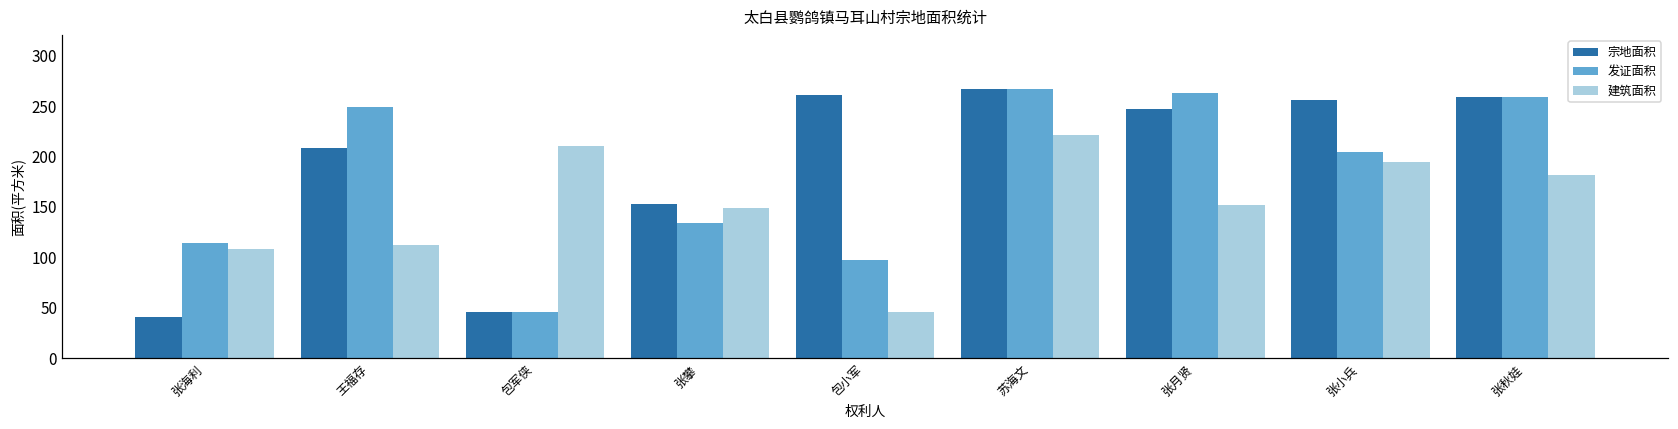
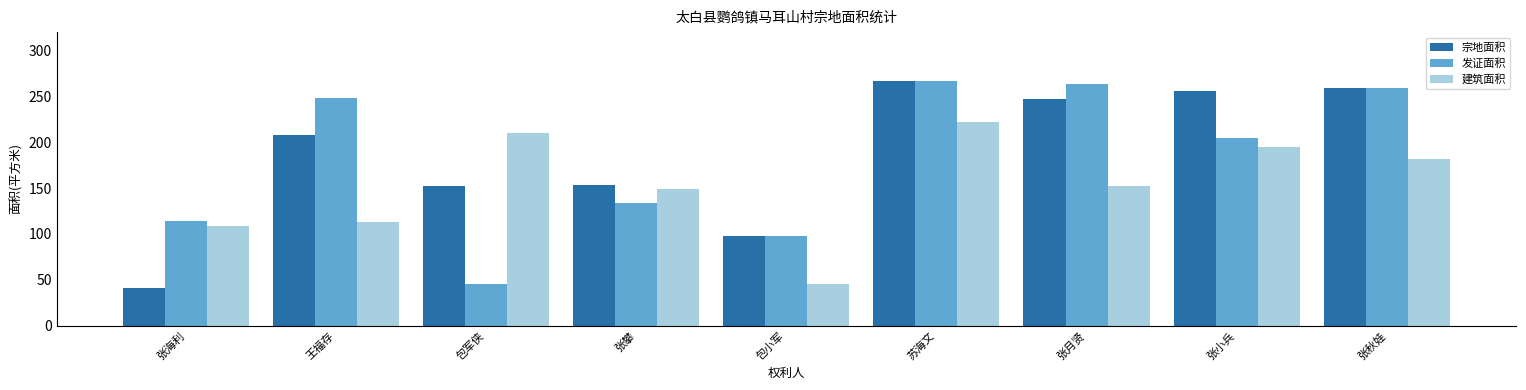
宗地面积, 包军侠: 50 -> 150
宗地面积, 包小军: 260 -> 100
